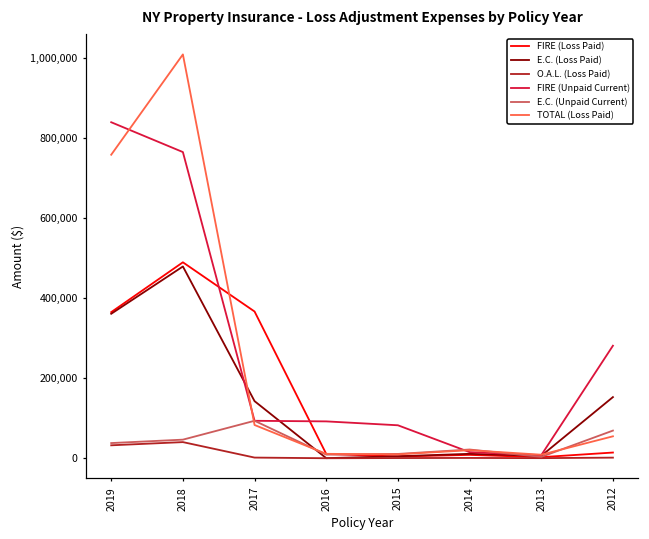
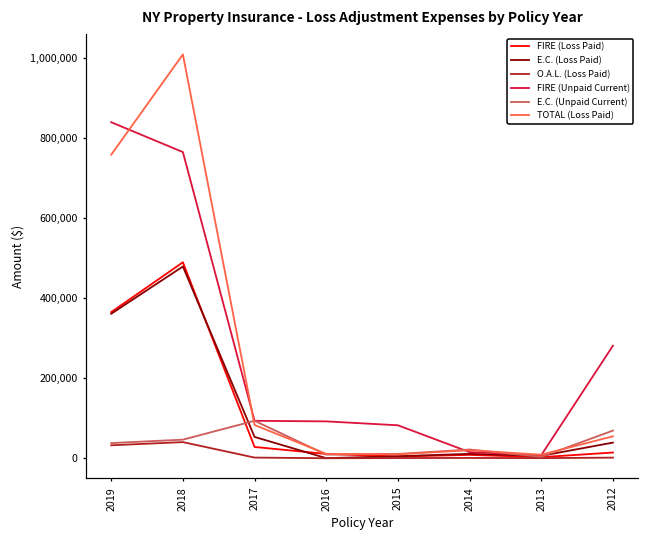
FIRE (Loss Paid), 2017: 370,000 -> 30,000
E.C. (Loss Paid), 2017: 140,000 -> 50,000
E.C. (Loss Paid), 2012: 150,000 -> 40,000
